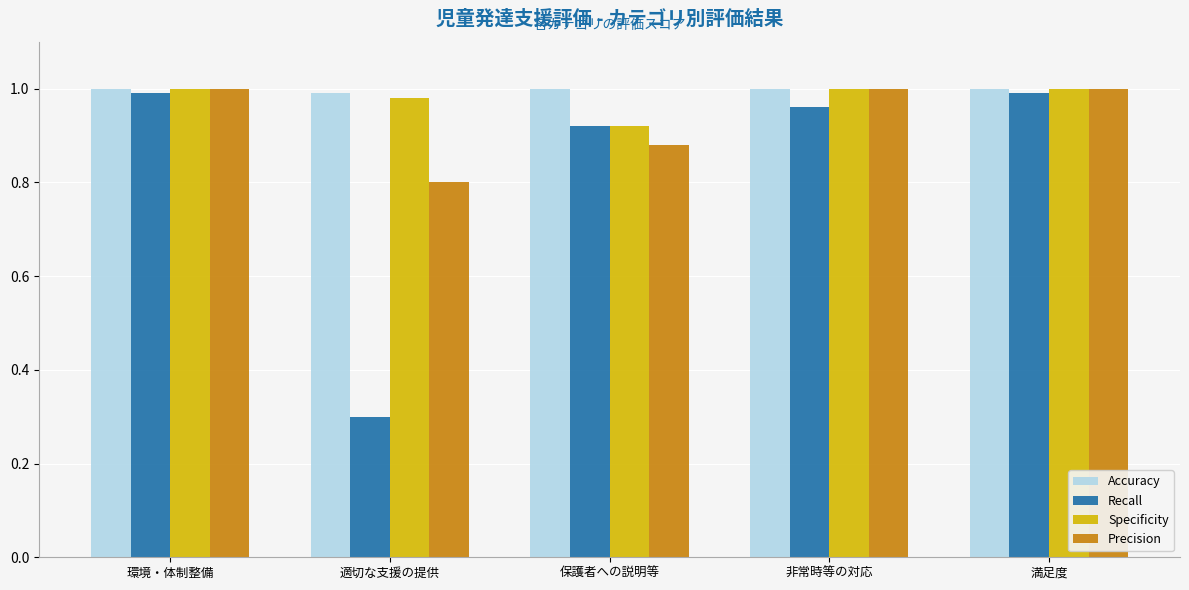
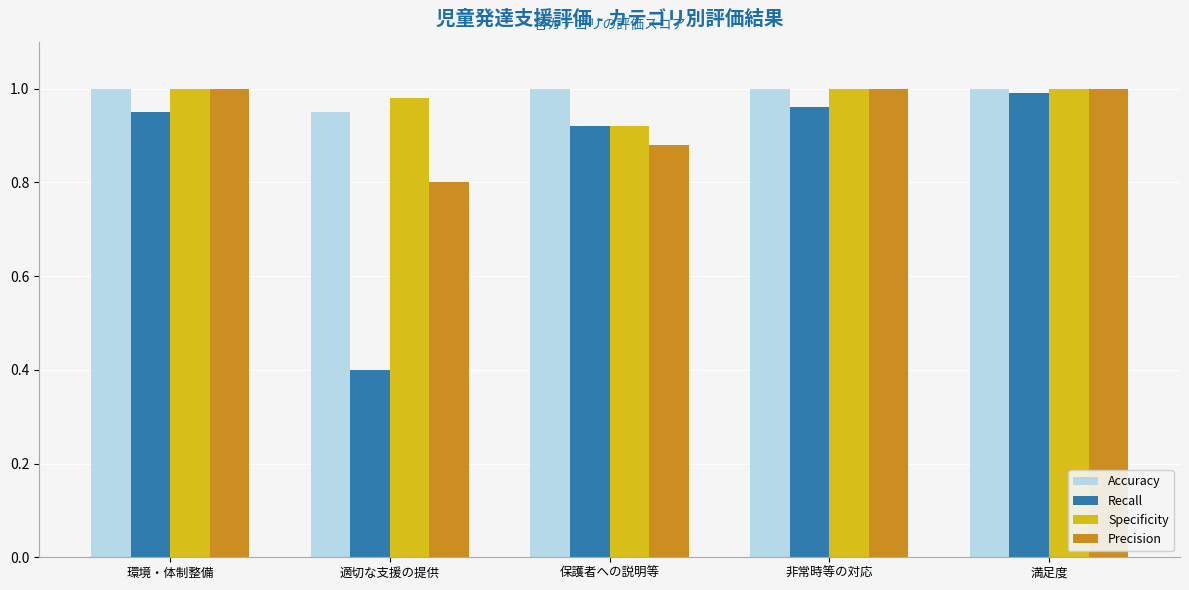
Recall, 環境・体制整備: 0.99 -> 0.95
Accuracy, 適切な支援の提供: 0.99 -> 0.95
Recall, 適切な支援の提供: 0.3 -> 0.4
